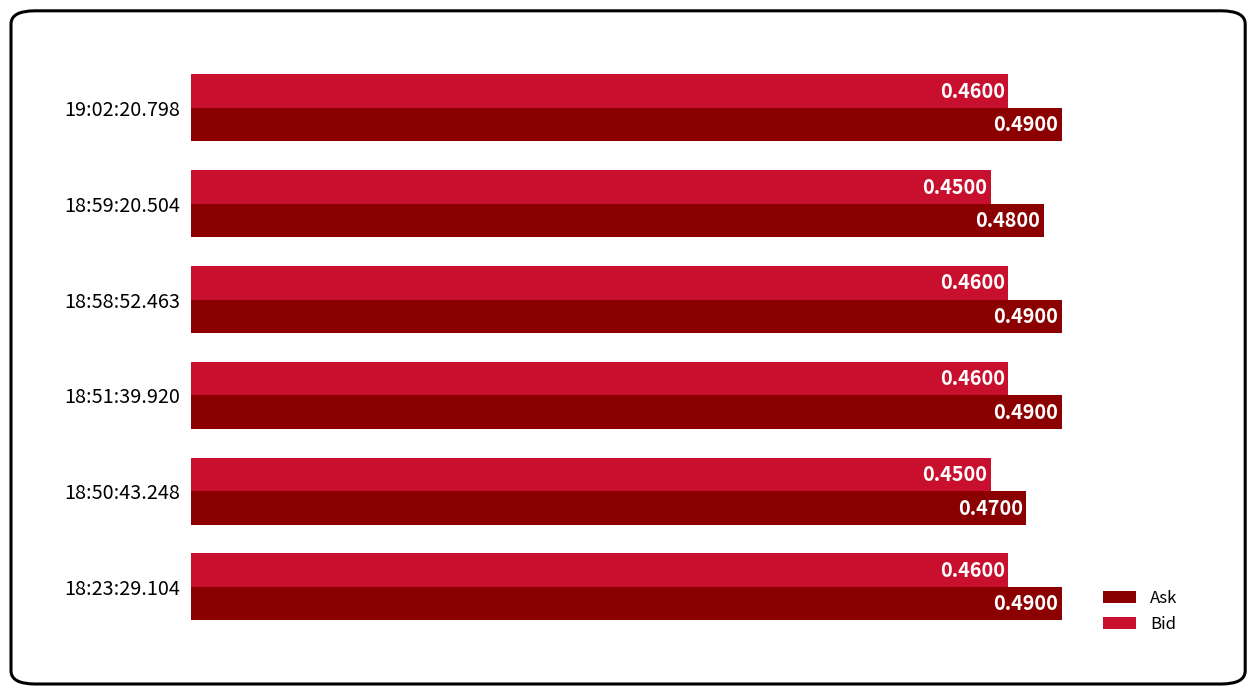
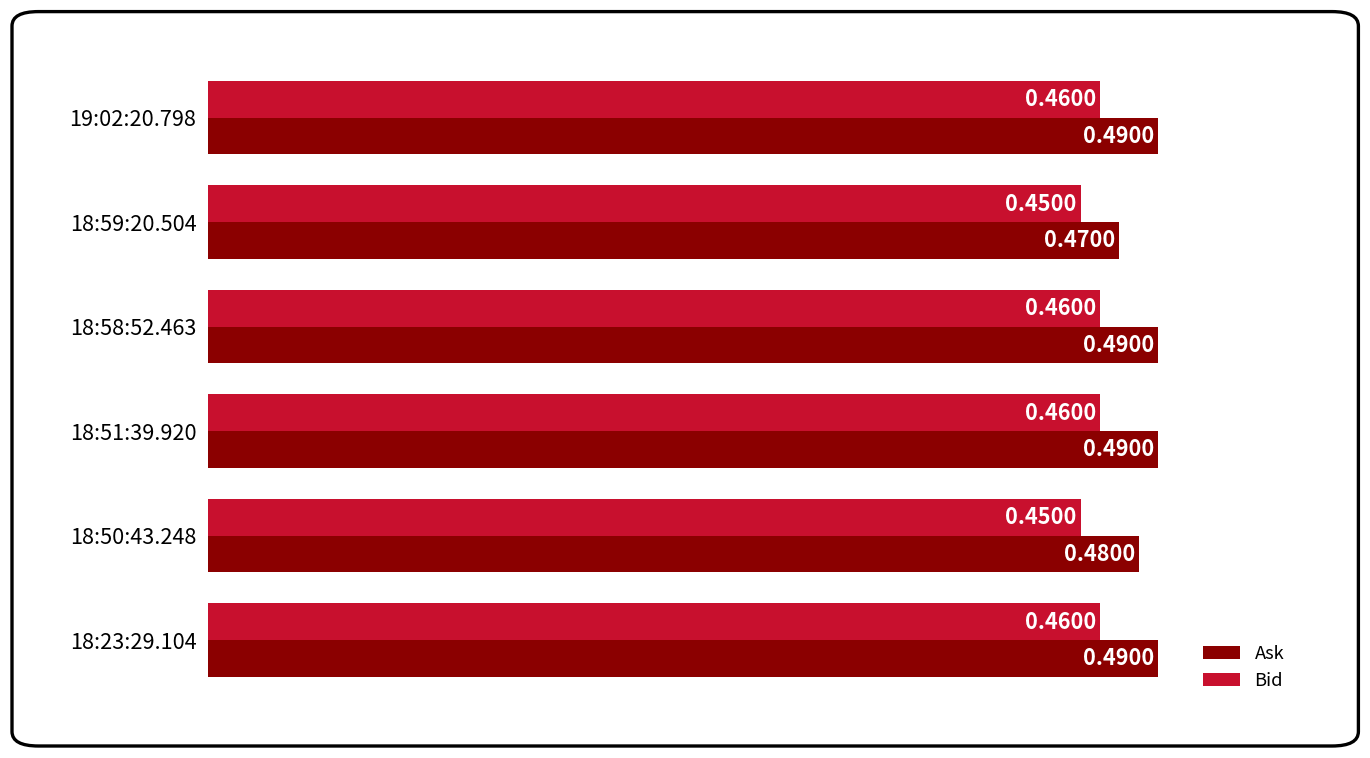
Ask, 18:59:20.504: 0.4800 -> 0.4700
Ask, 18:50:43.248: 0.4700 -> 0.4800
